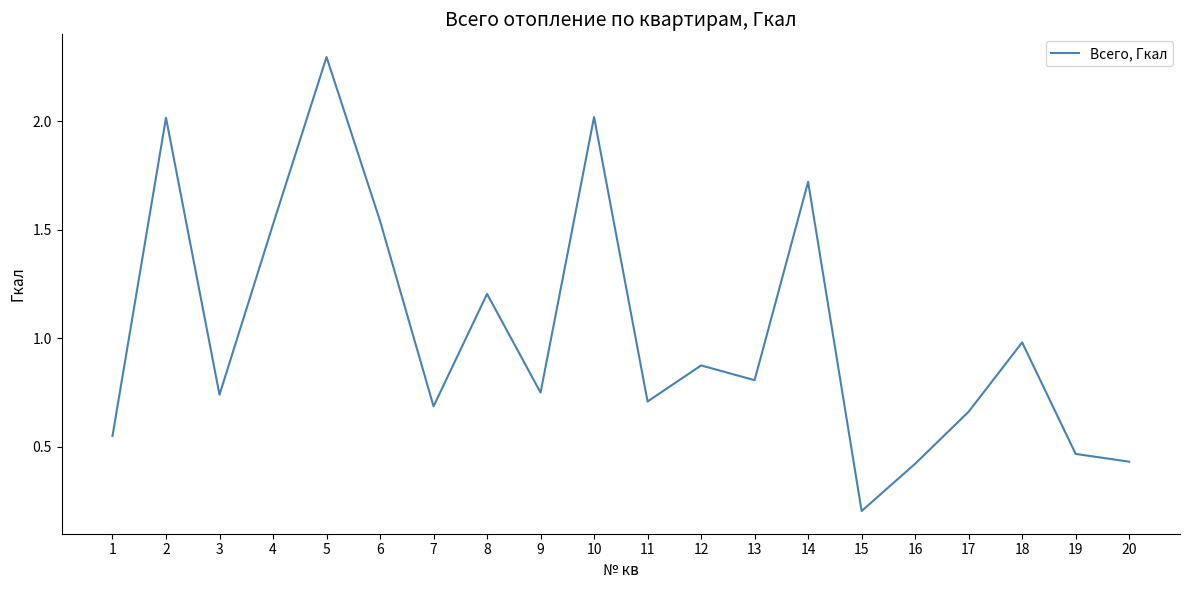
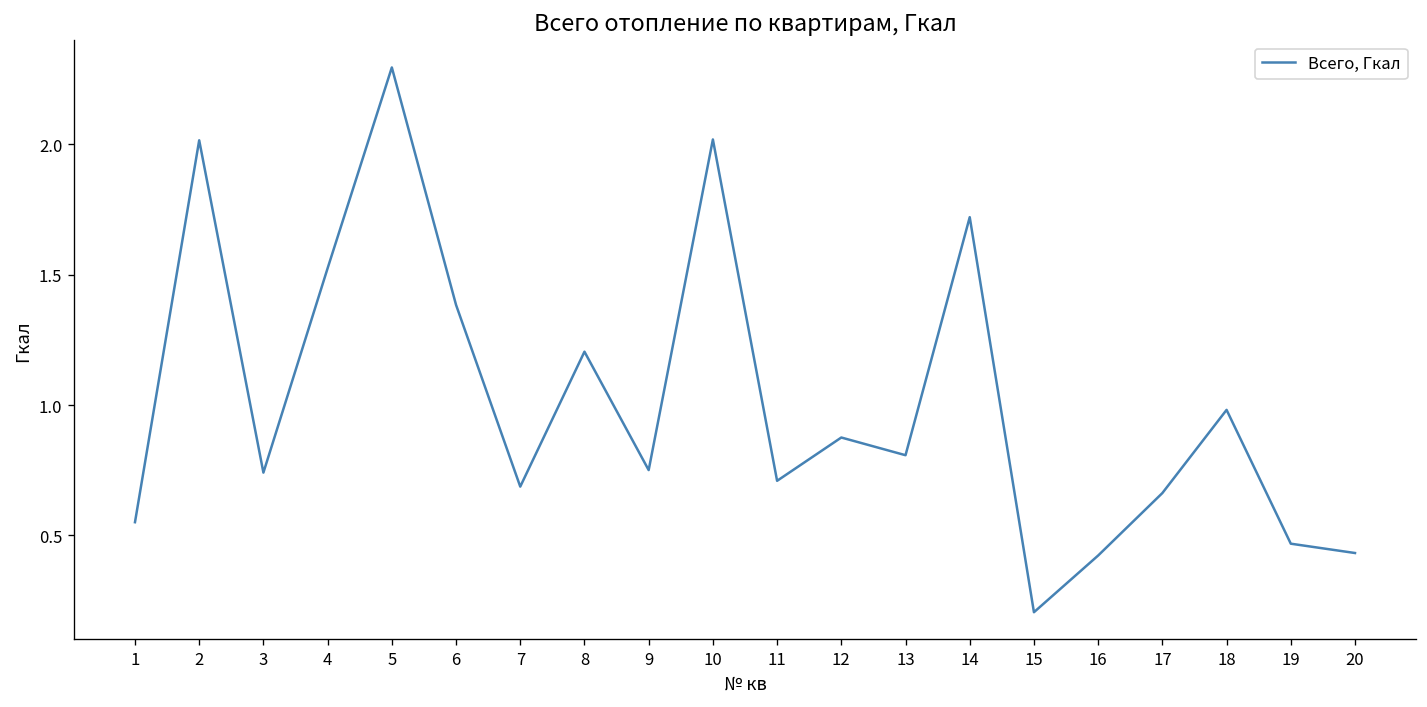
6: 1.54 -> 1.38
